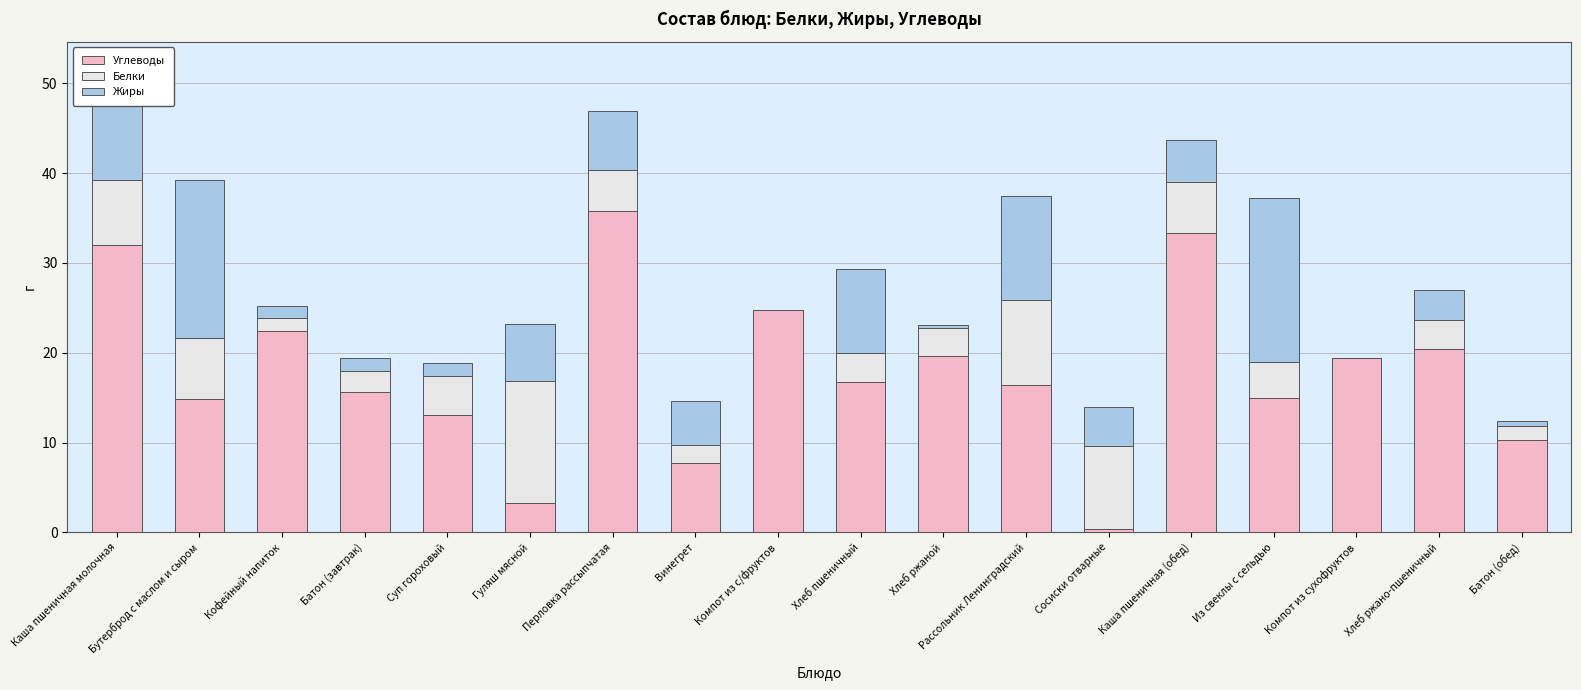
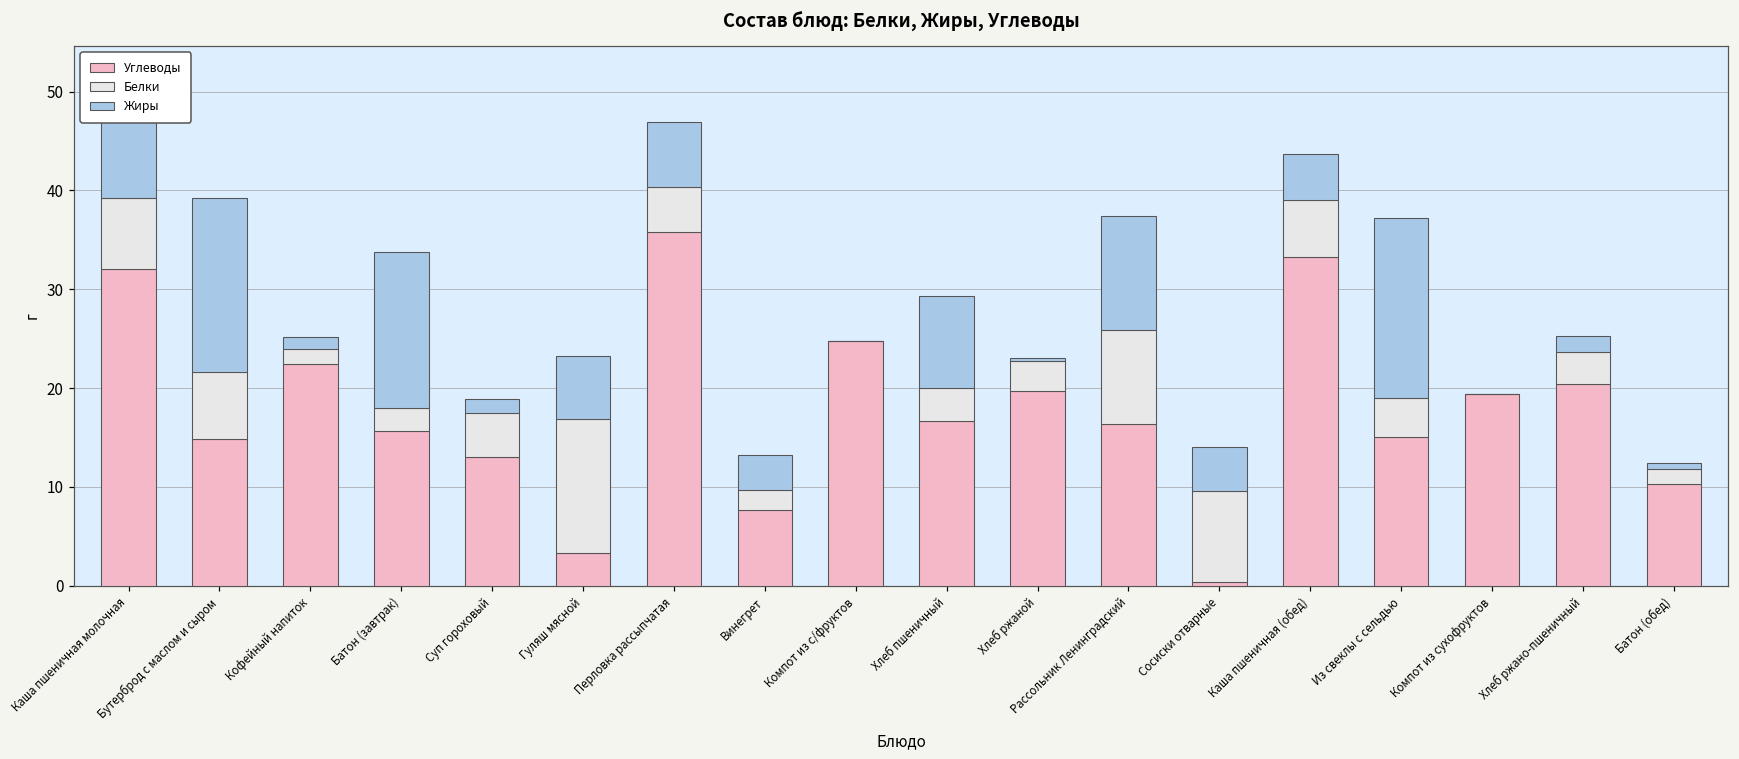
Жиры, Батон (завтрак): 1 -> 16
Жиры, Винегрет: 5 -> 4
Жиры, Хлеб ржано-пшеничный: 3 -> 2
